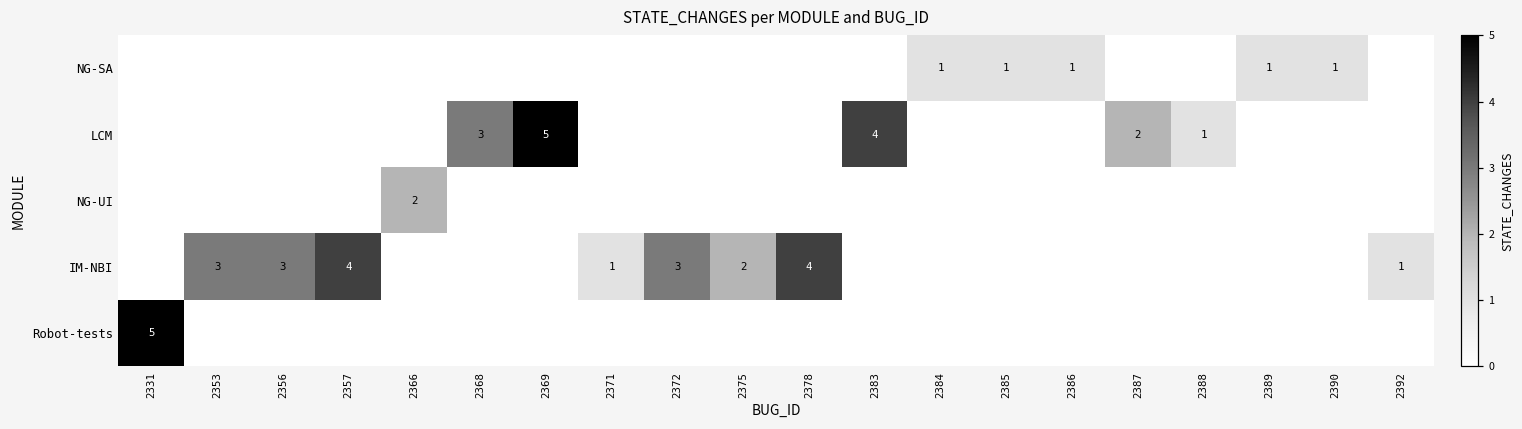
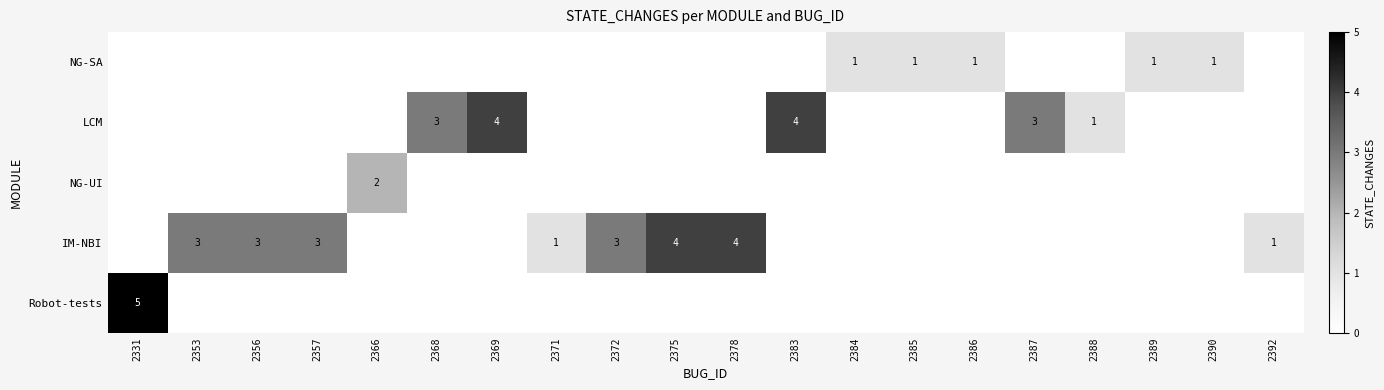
LCM, 2369: 5 -> 4
LCM, 2387: 2 -> 3
IM-NBI, 2357: 4 -> 3
IM-NBI, 2375: 2 -> 4
